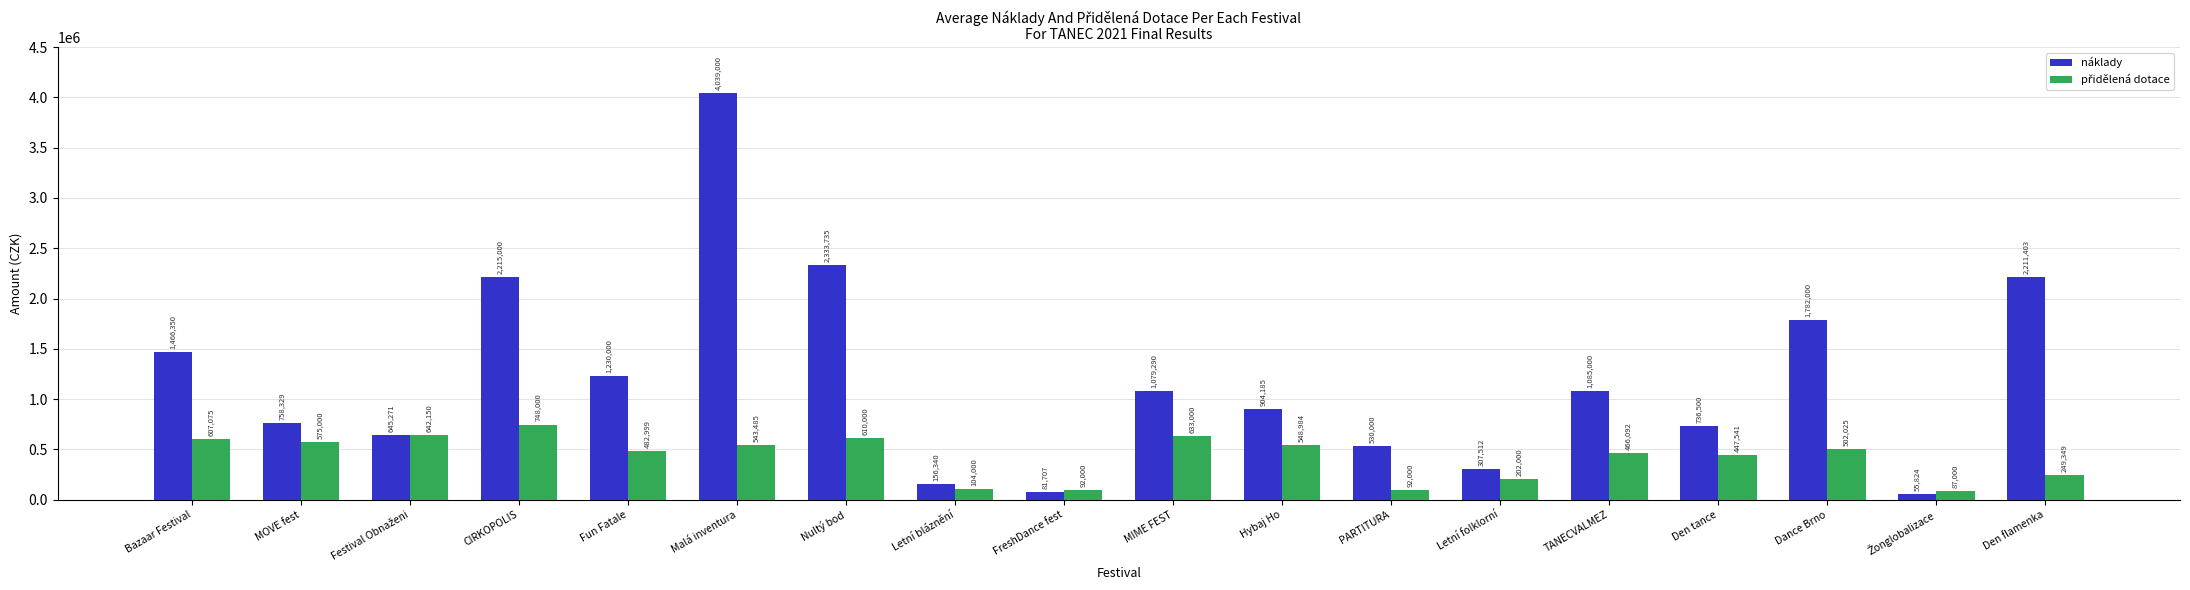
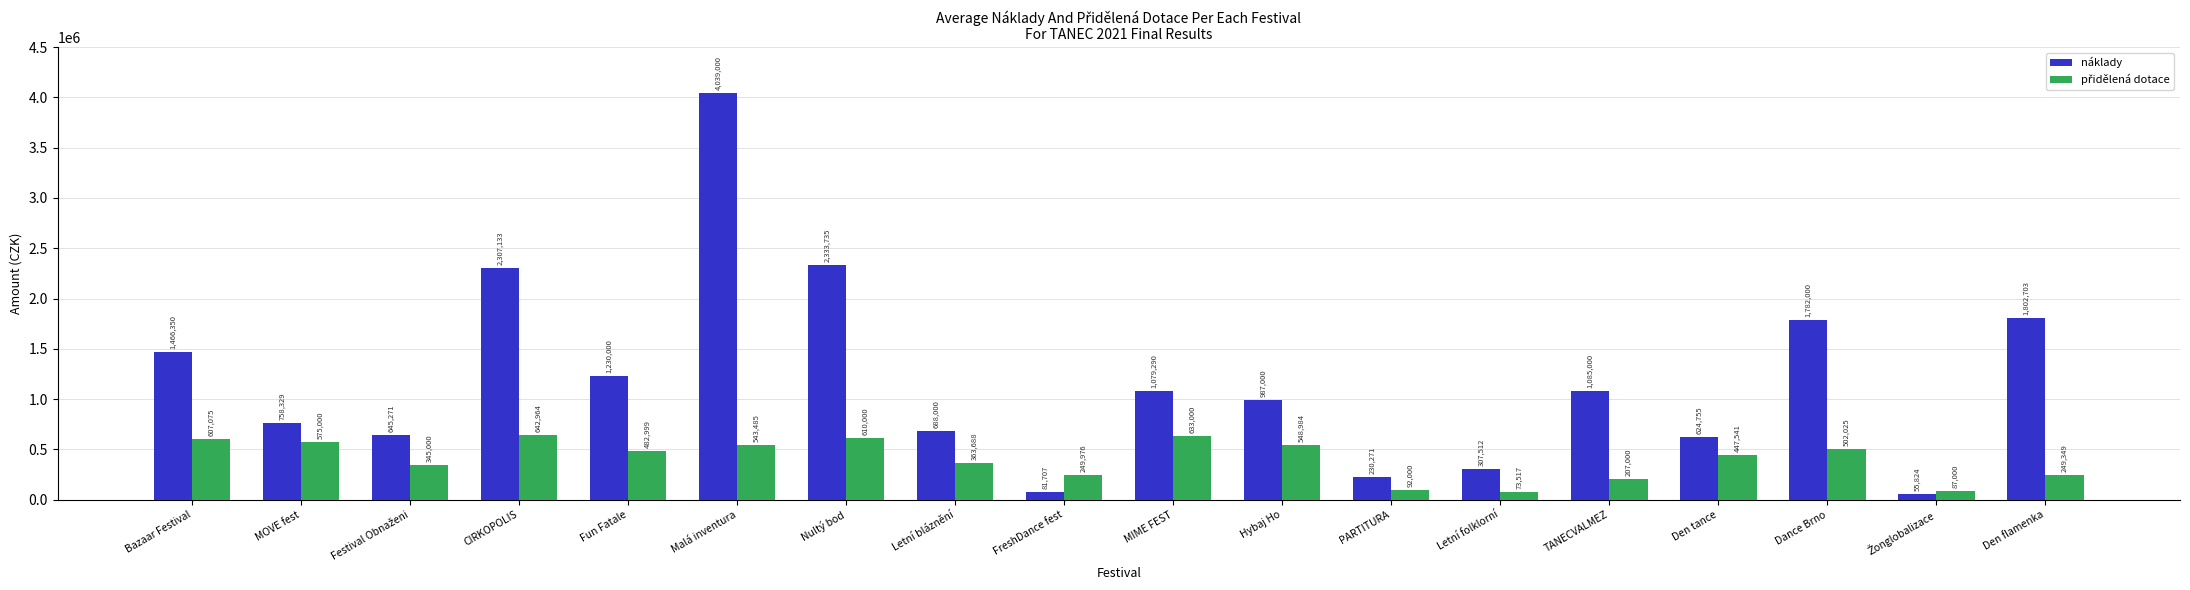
přidělená dotace, Festival Obnaženi: 642,150 -> 345,000
náklady, CIRKOPOLIS: 2,215,000 -> 2,307,133
přidělená dotace, CIRKOPOLIS: 748,000 -> 642,964
náklady, Letní bláznění: 156,340 -> 688,000
přidělená dotace, Letní bláznění: 104,000 -> 363,688
přidělená dotace, FreshDance fest: 92,000 -> 249,976
náklady, Hybaj Ho: 904,185 -> 987,000
náklady, PARTITURA: 530,000 -> 230,271
přidělená dotace, Letní folklorní: 202,000 -> 73,517
přidělená dotace, TANECVALMEZ: 466,092 -> 207,000
náklady, Den tance: 736,500 -> 624,755
náklady, Den flamenka: 2,211,403 -> 1,802,703
